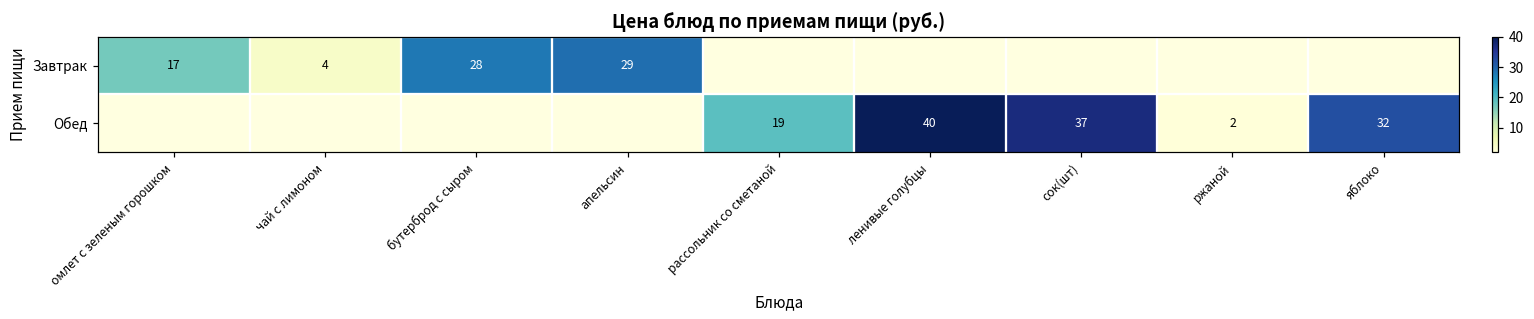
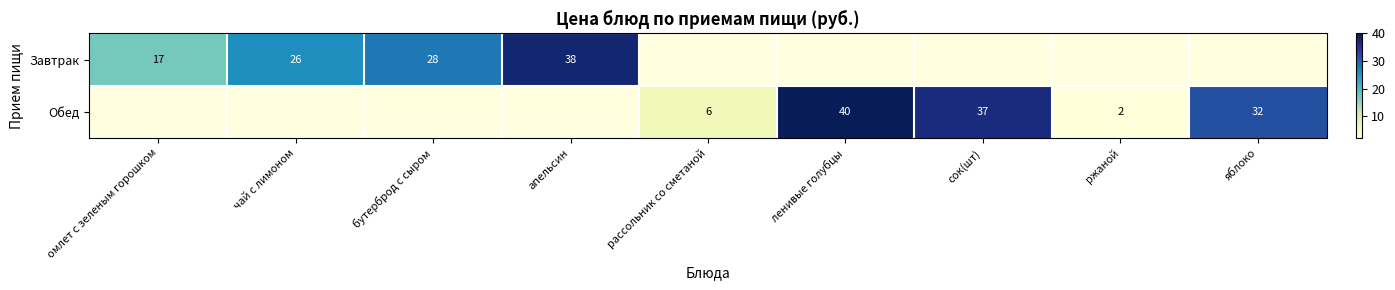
Завтрак, чай с лимоном: 4 -> 26
Завтрак, апельсин: 29 -> 38
Обед, рассольник со сметаной: 19 -> 6
